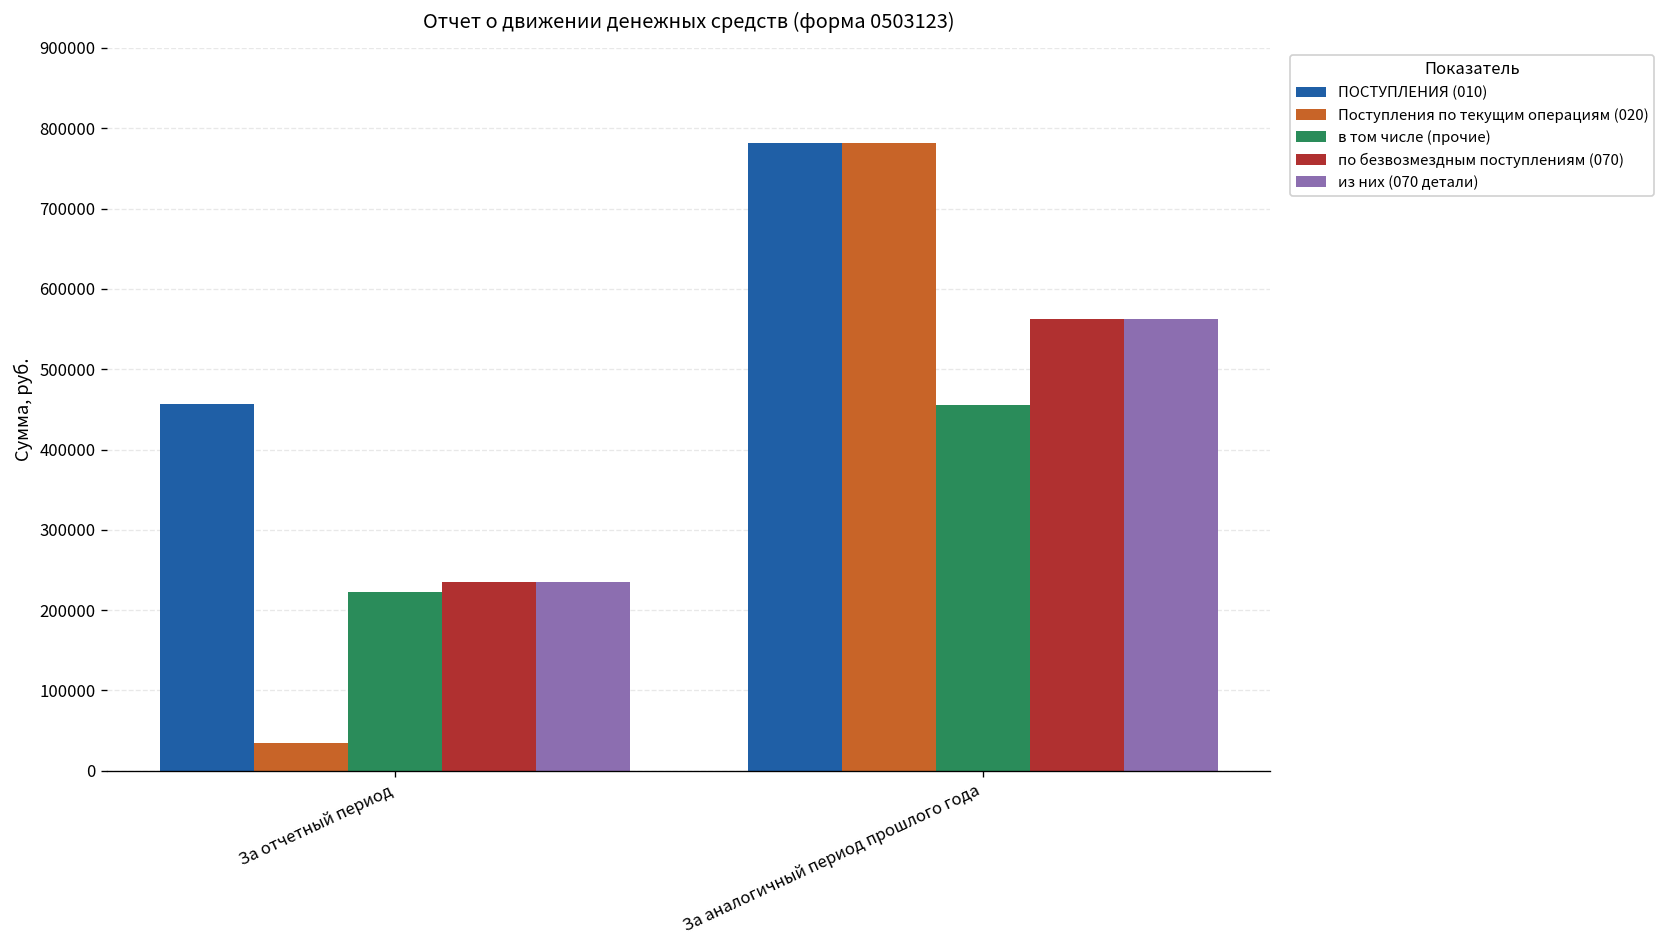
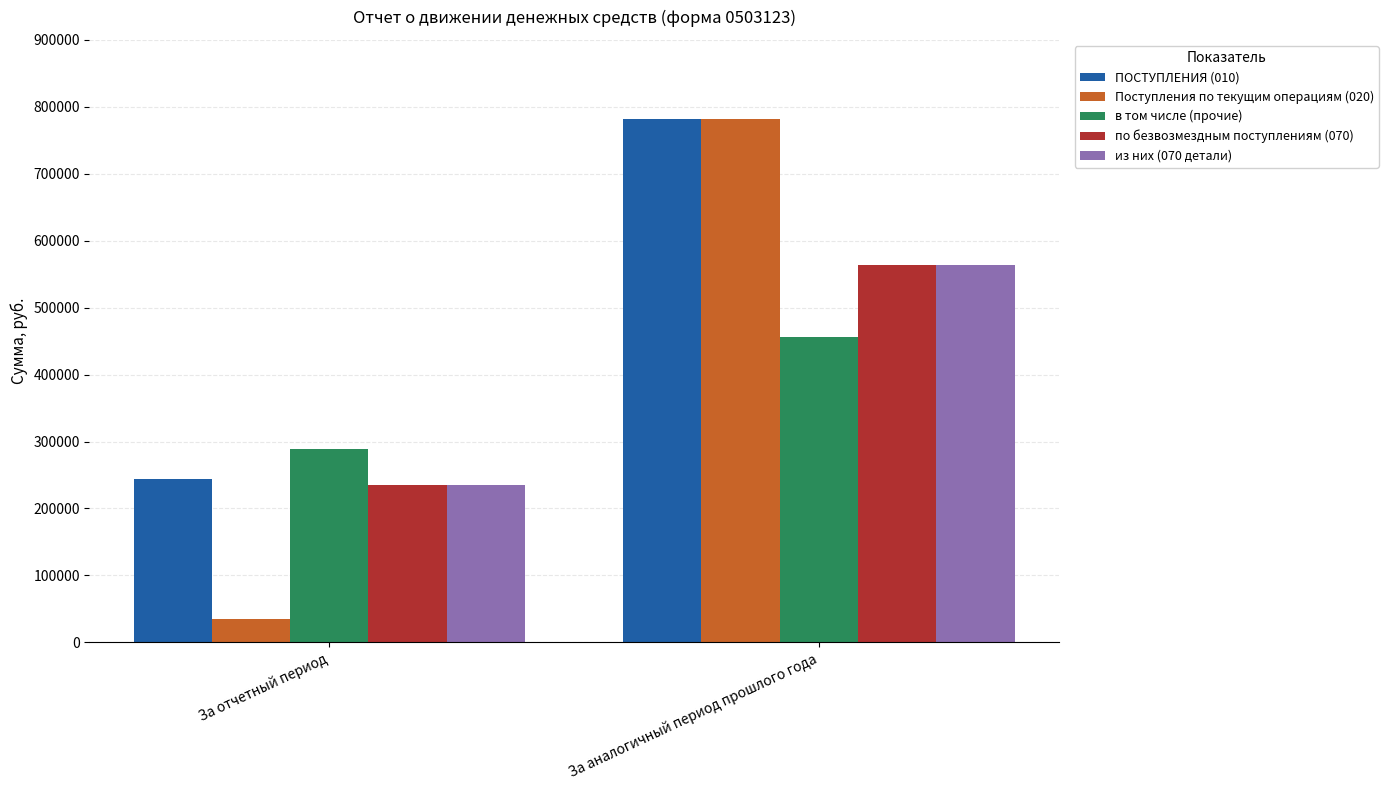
ПОСТУПЛЕНИЯ (010), За отчетный период: 460000 -> 240000
в том числе (прочие), За отчетный период: 220000 -> 290000
